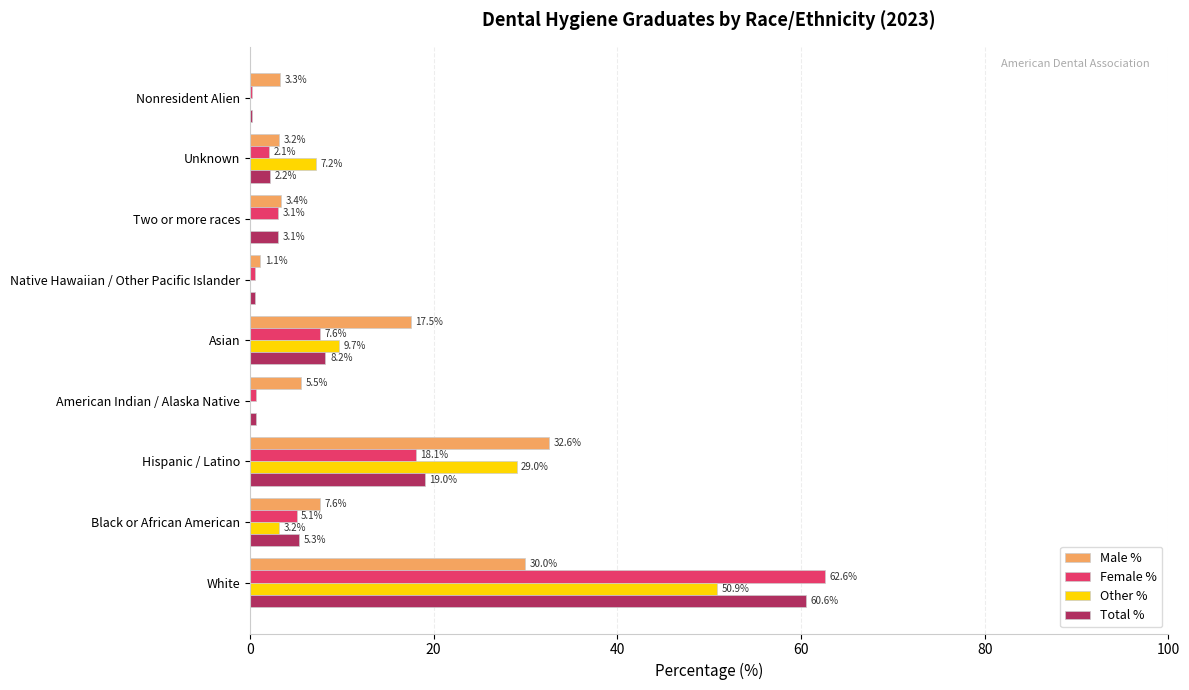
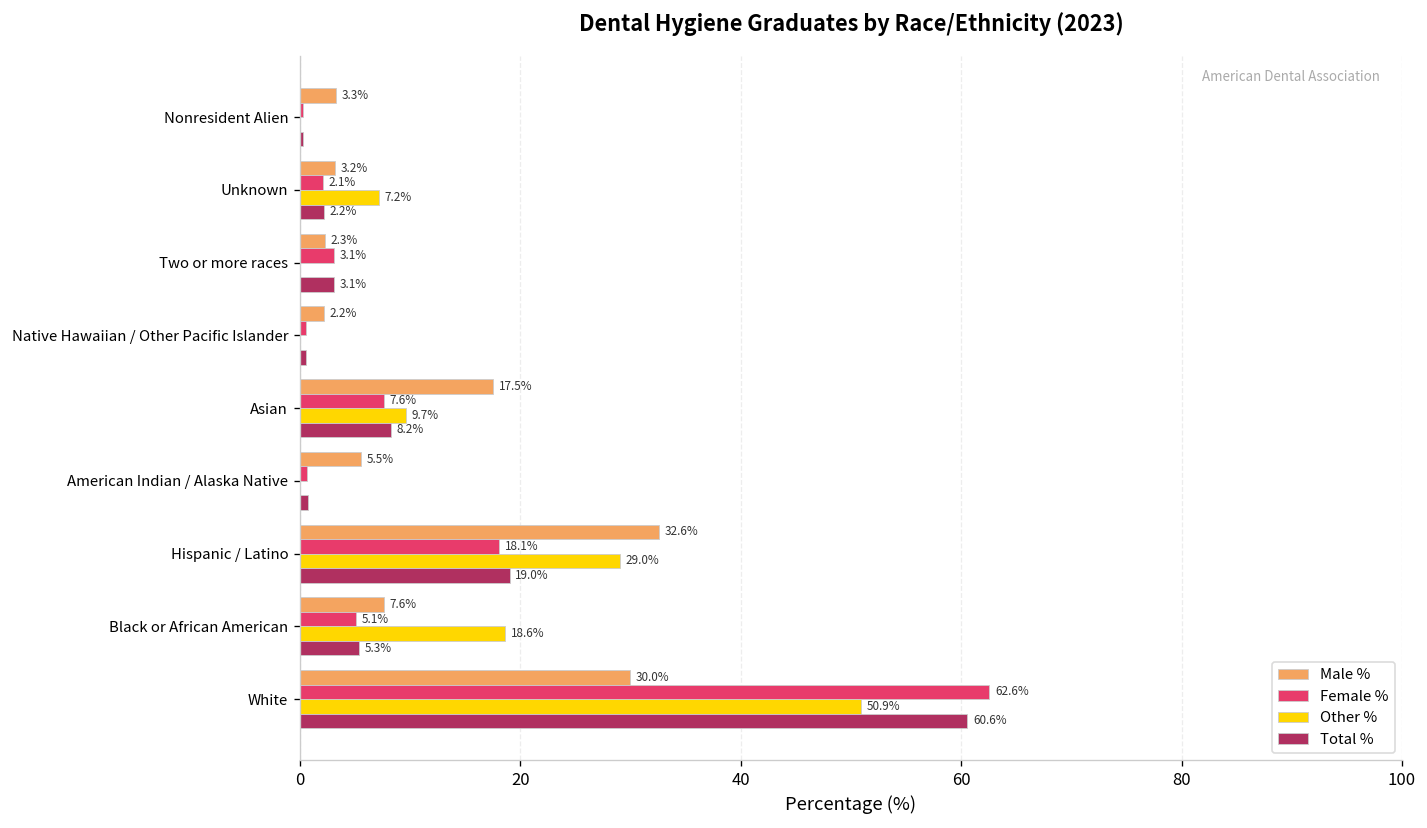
Male %, Two or more races: 3.4% -> 2.3%
Male %, Native Hawaiian / Other Pacific Islander: 1.1% -> 2.2%
Other %, Black or African American: 3.2% -> 18.6%
